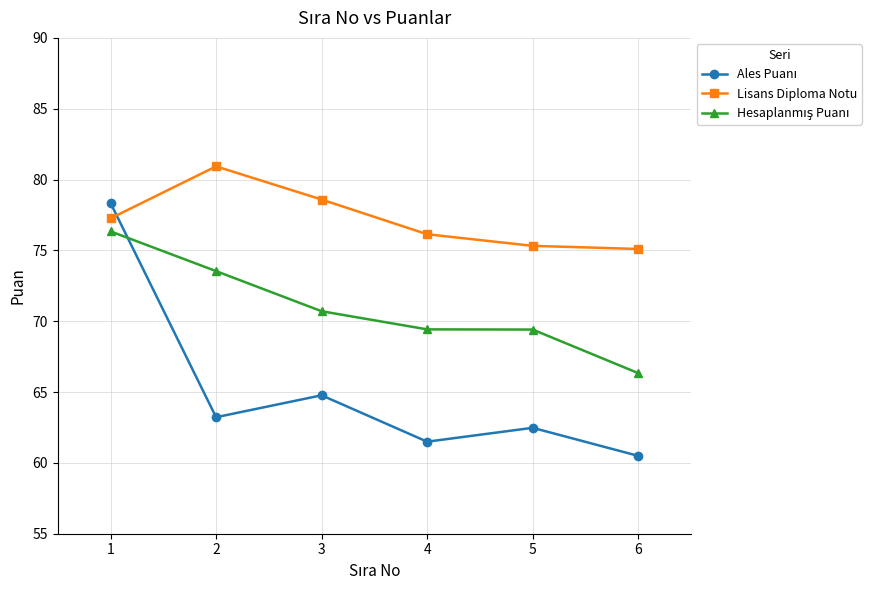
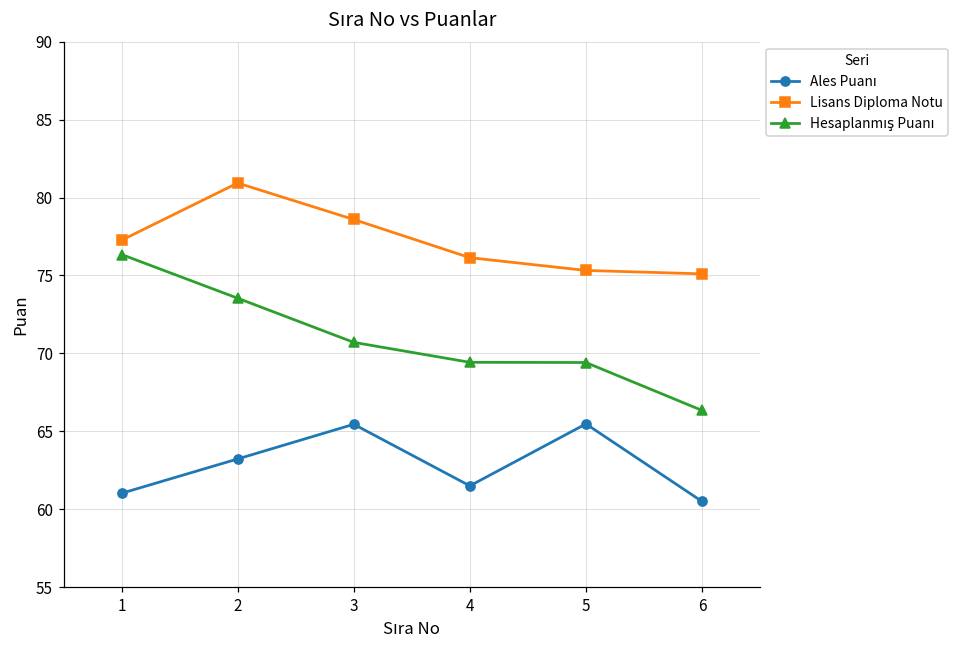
Ales Puanı, 1: 78.3 -> 61.0
Ales Puanı, 3: 64.8 -> 65.4
Ales Puanı, 5: 62.5 -> 65.5
